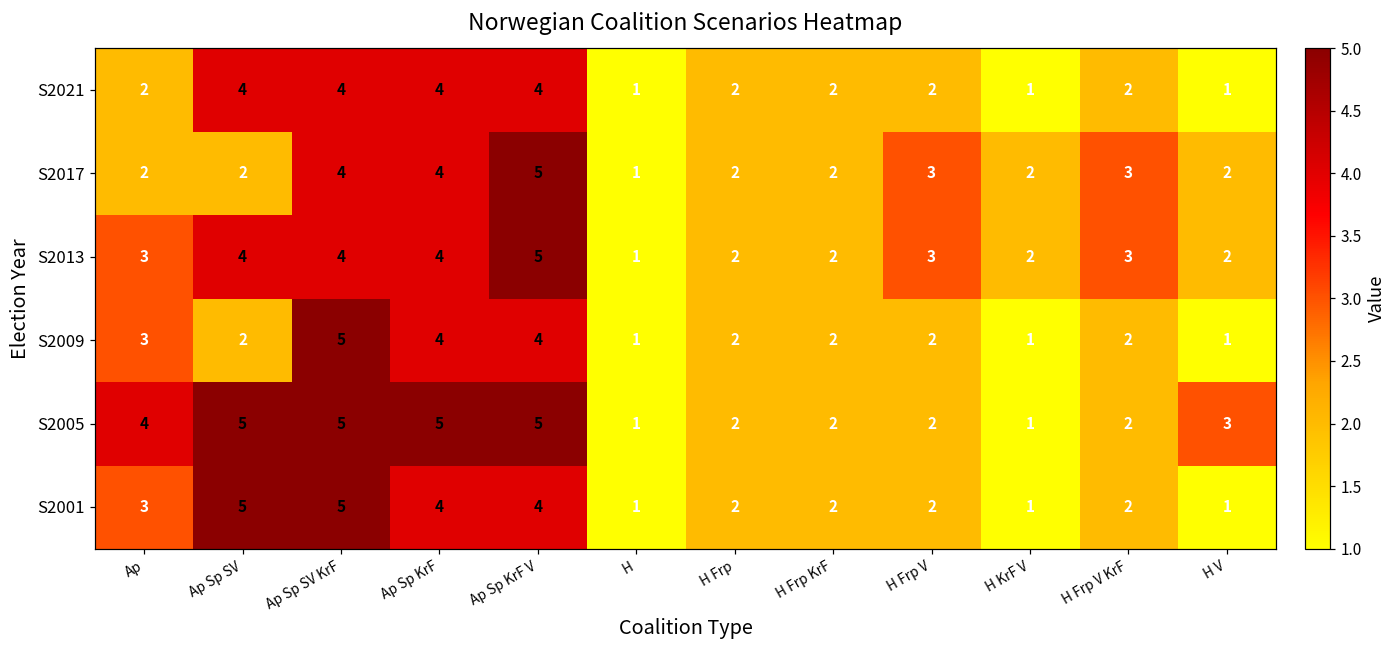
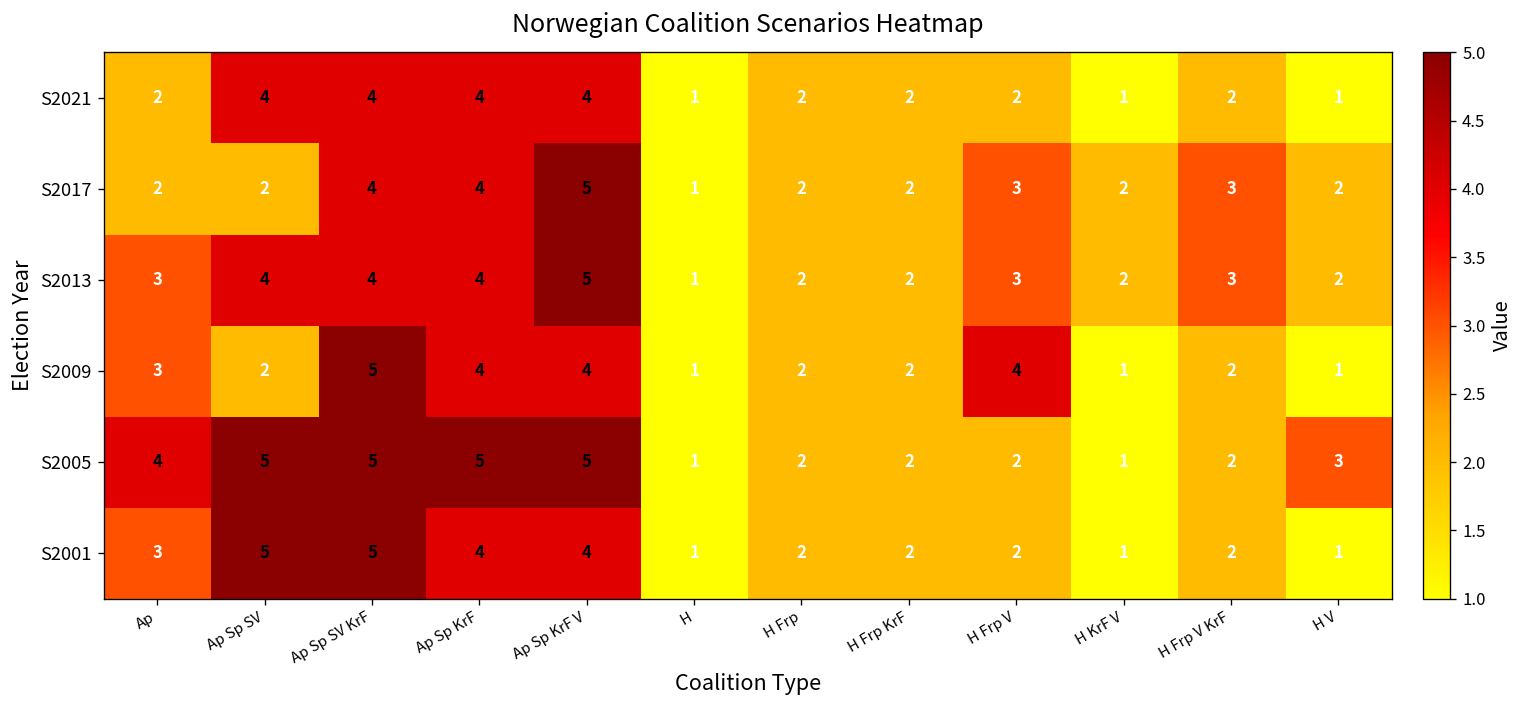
S2009, H Frp V: 2 -> 4
